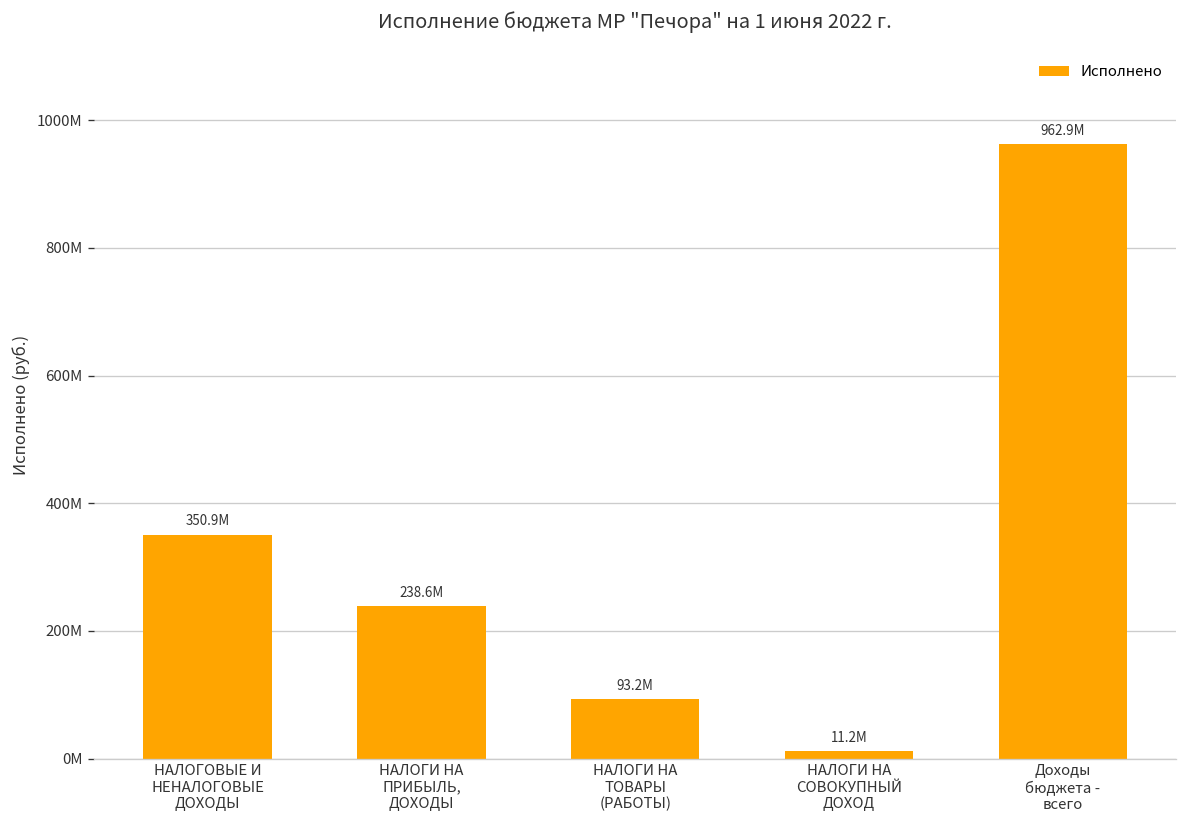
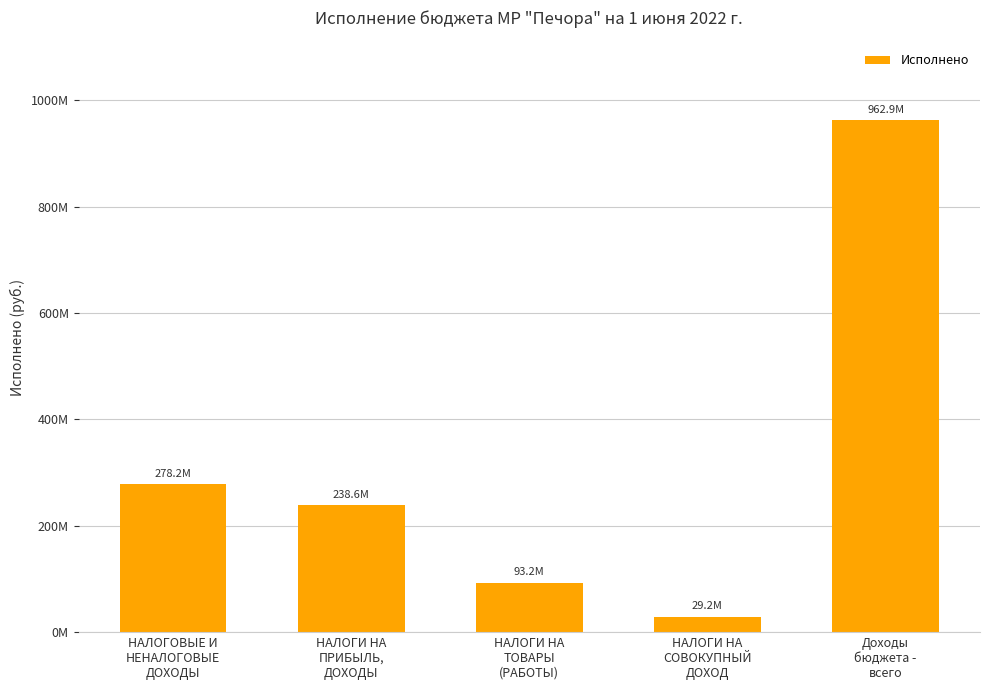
НАЛОГОВЫЕ И НЕНАЛОГОВЫЕ ДОХОДЫ: 350.9M -> 278.2M
НАЛОГИ НА СОВОКУПНЫЙ ДОХОД: 11.2M -> 29.2M
